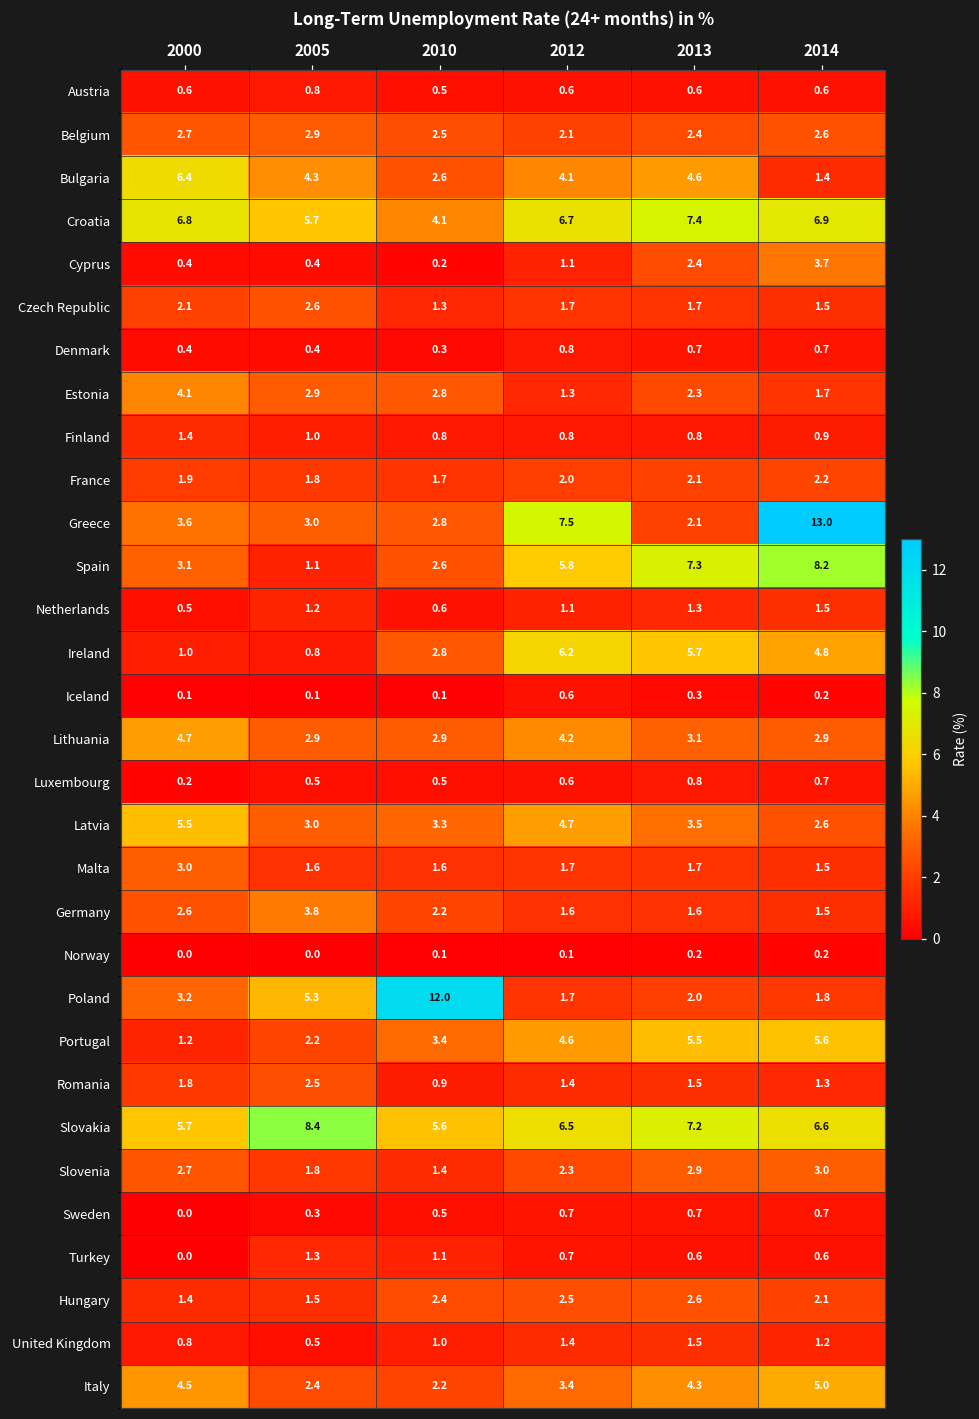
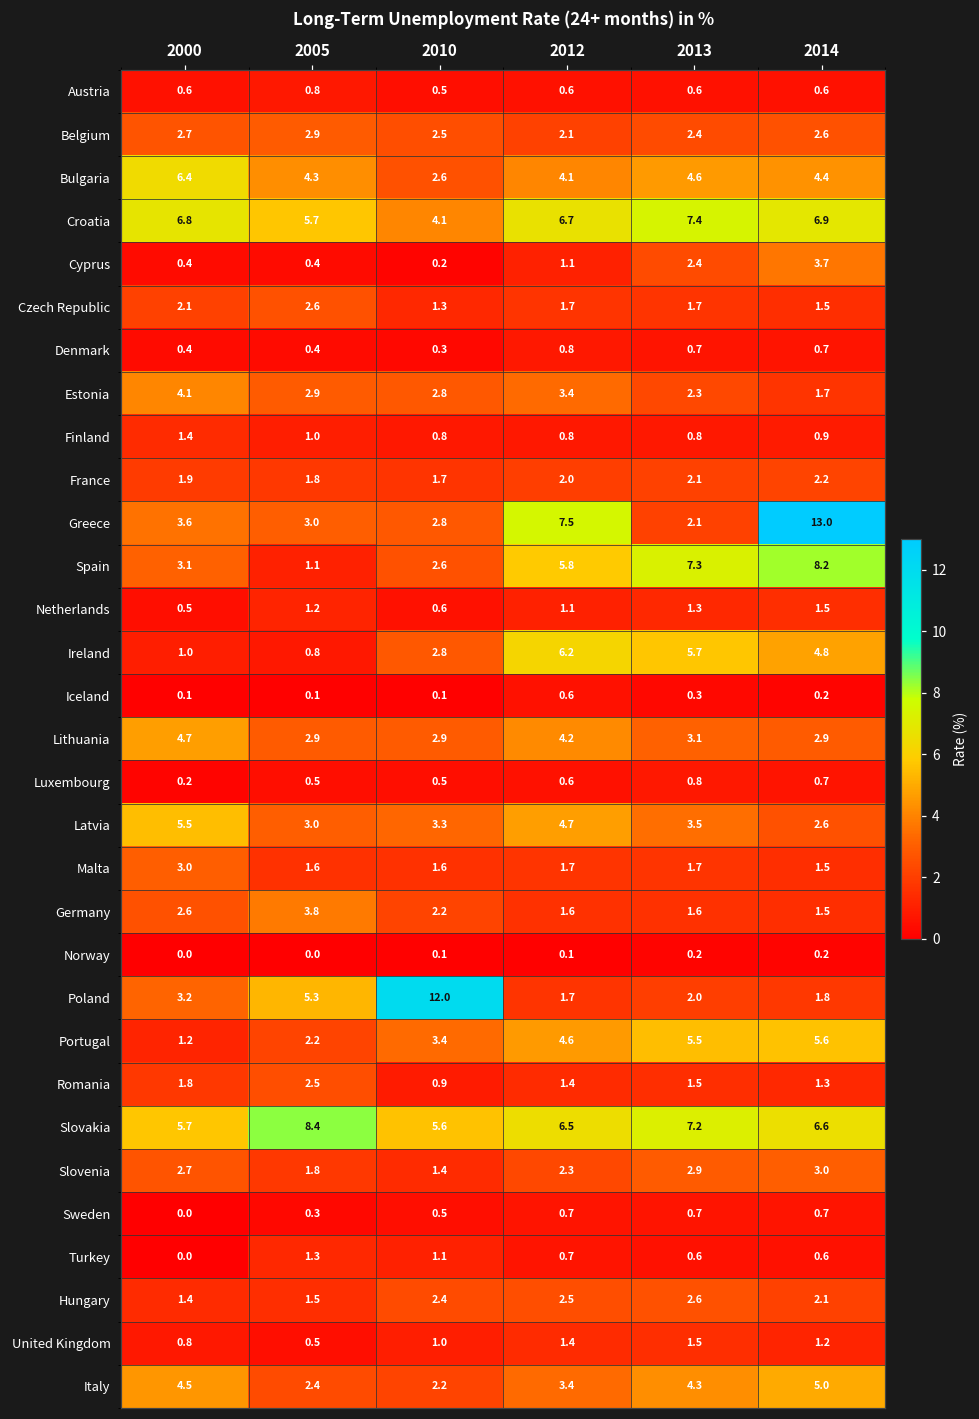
Bulgaria, 2014: 1.4 -> 4.4
Estonia, 2012: 1.3 -> 3.4
